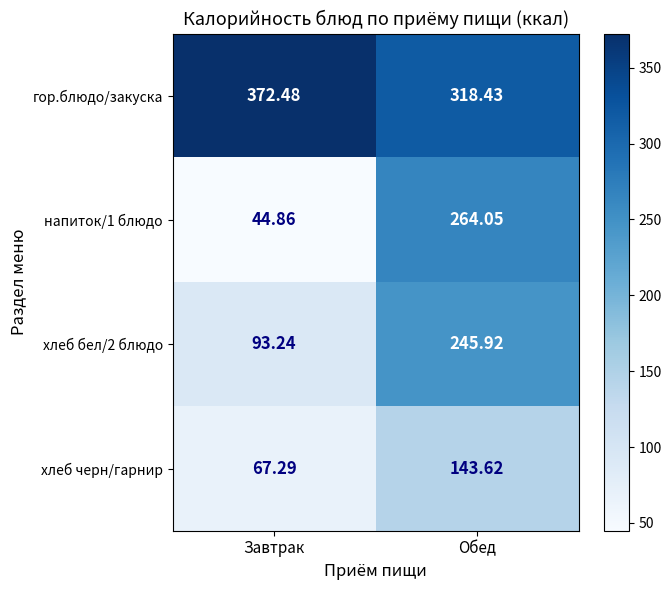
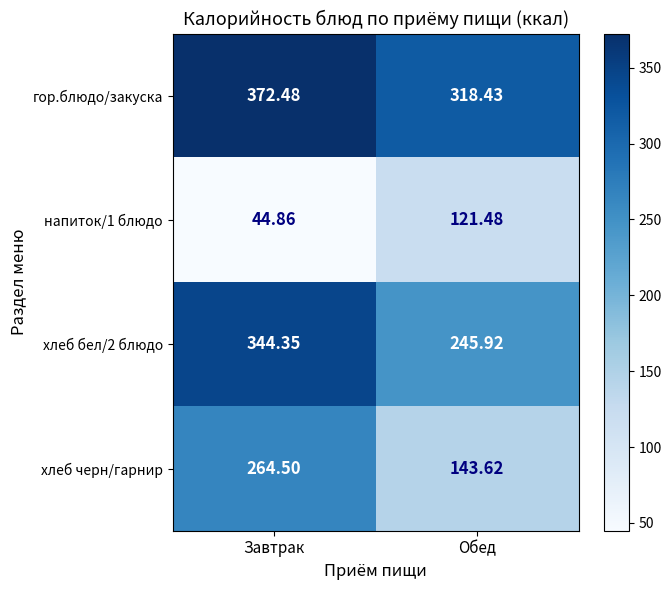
напиток/1 блюдо, Обед: 264.05 -> 121.48
хлеб бел/2 блюдо, Завтрак: 93.24 -> 344.35
хлеб черн/гарнир, Завтрак: 67.29 -> 264.50
